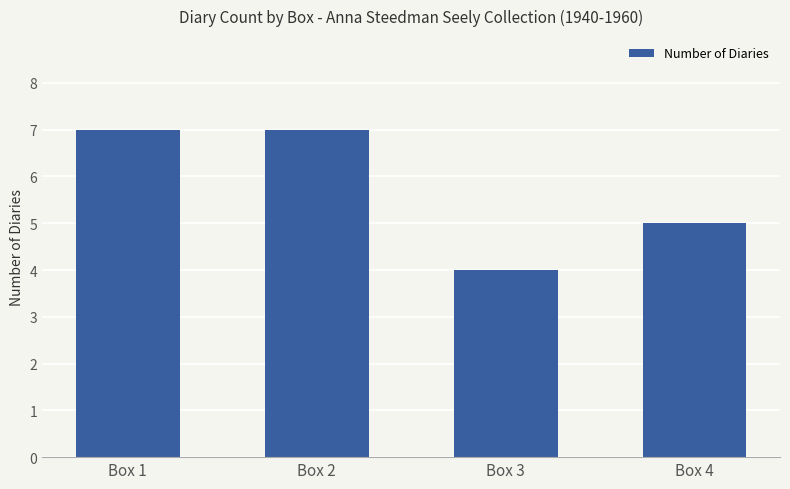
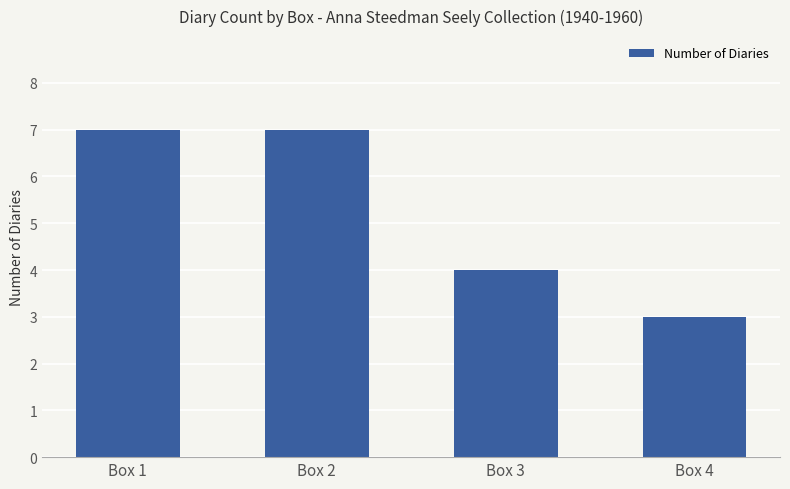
Box 4: 5 -> 3
